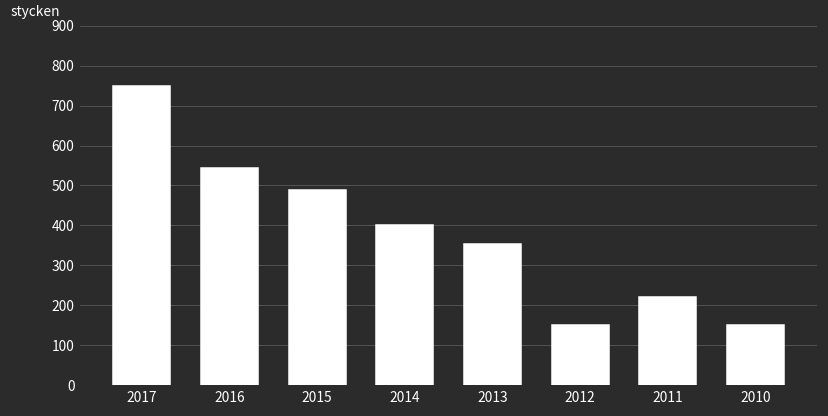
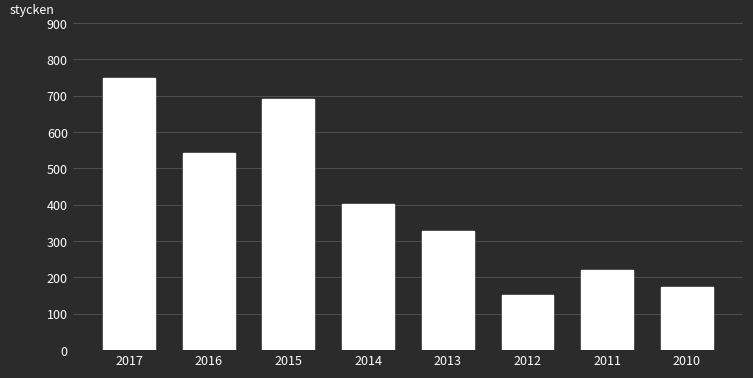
2015: 490 -> 690
2013: 350 -> 330
2010: 150 -> 170
